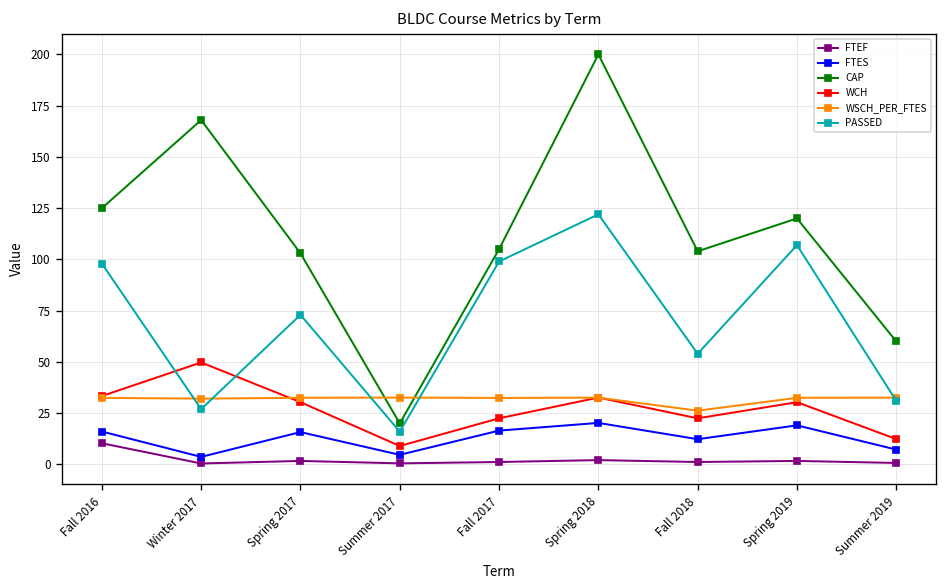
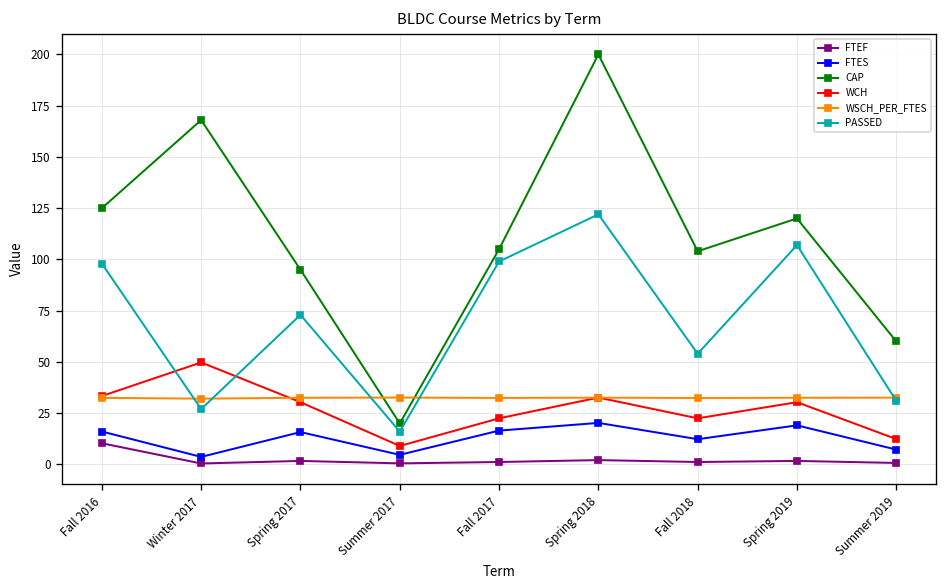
CAP, Spring 2017: 103 -> 95
WSCH_PER_FTES, Fall 2018: 26 -> 32
